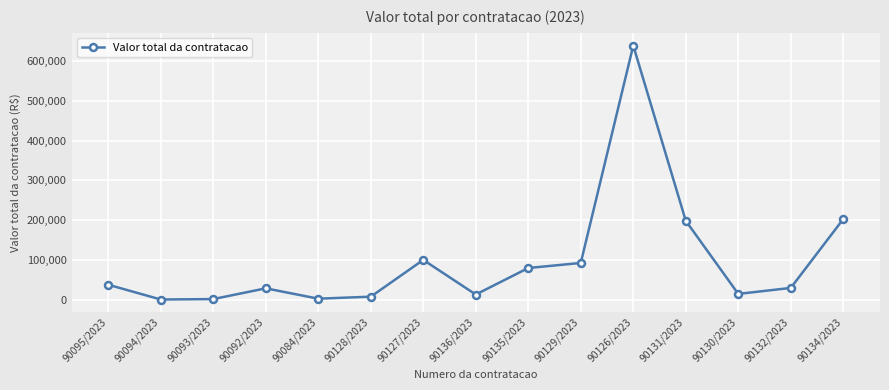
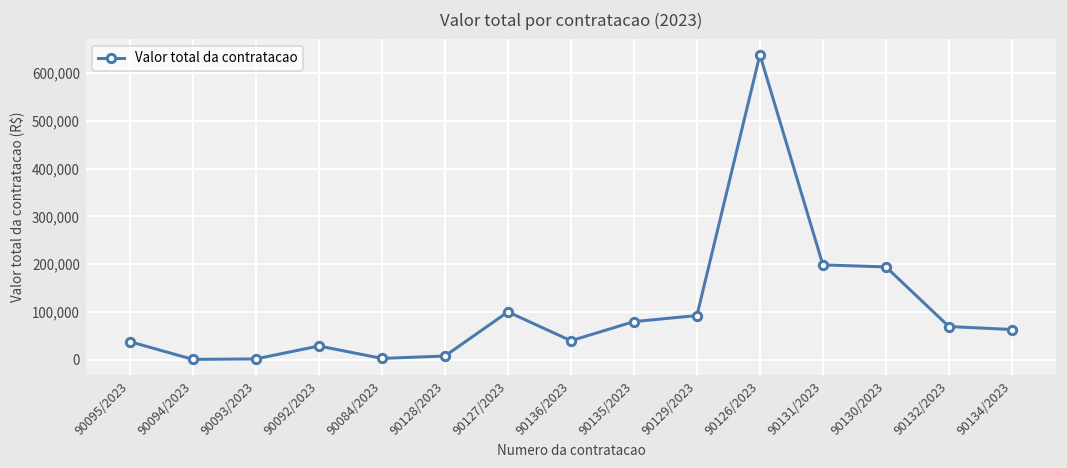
90136/2023: 10,000 -> 40,000
90130/2023: 20,000 -> 190,000
90132/2023: 30,000 -> 70,000
90134/2023: 200,000 -> 60,000
